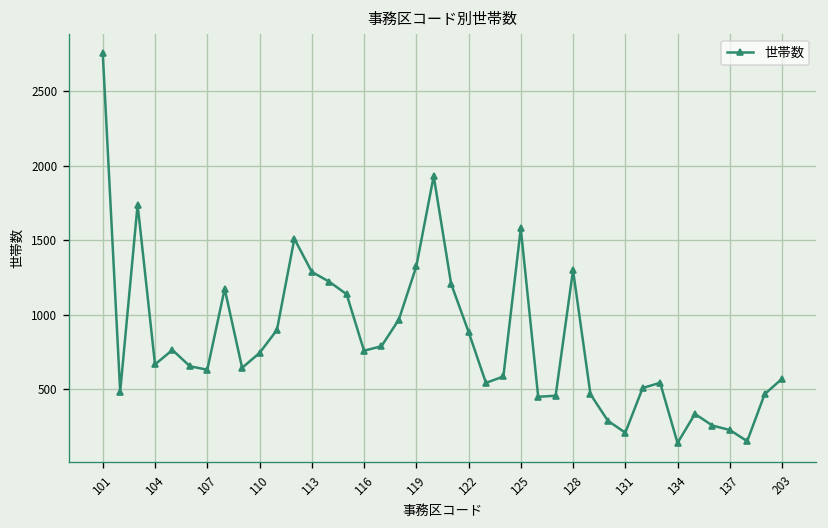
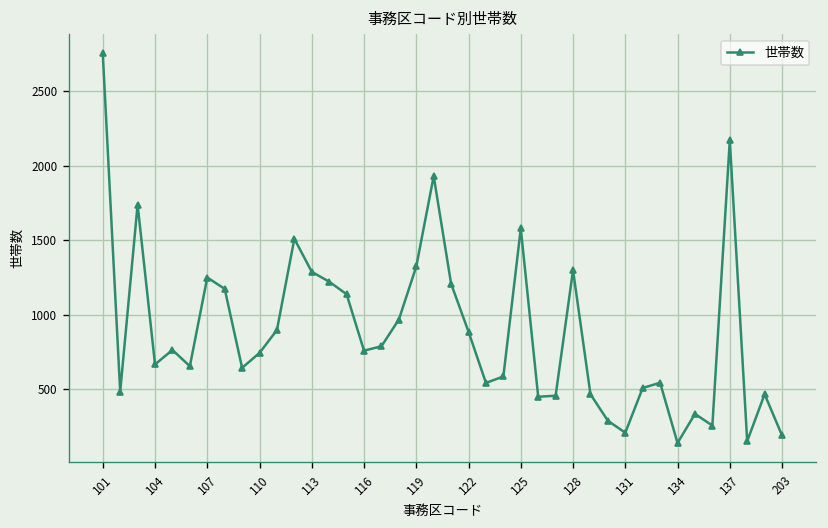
107: 630 -> 1250
137: 230 -> 2170
203: 570 -> 190
